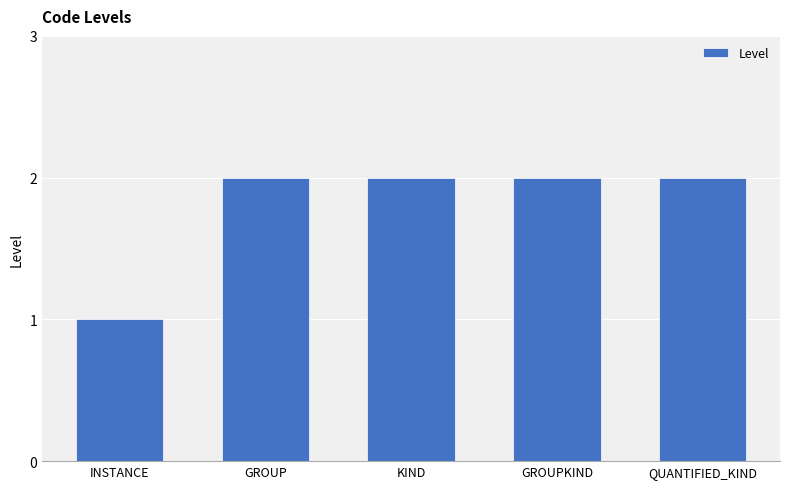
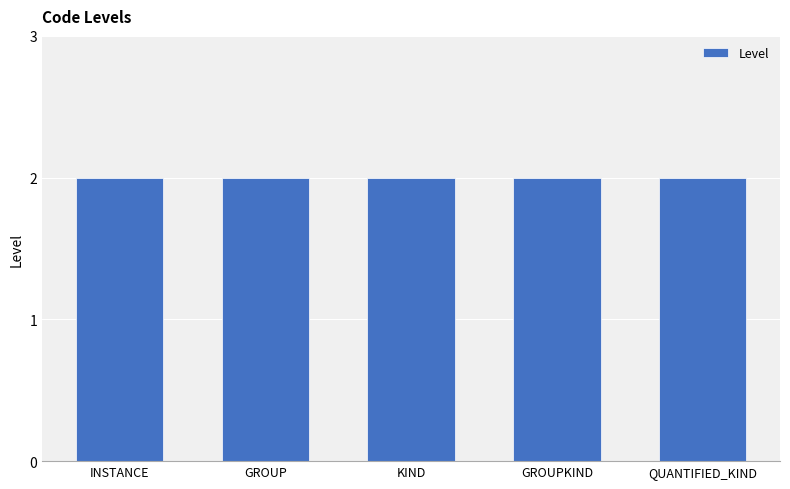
INSTANCE: 1 -> 2
